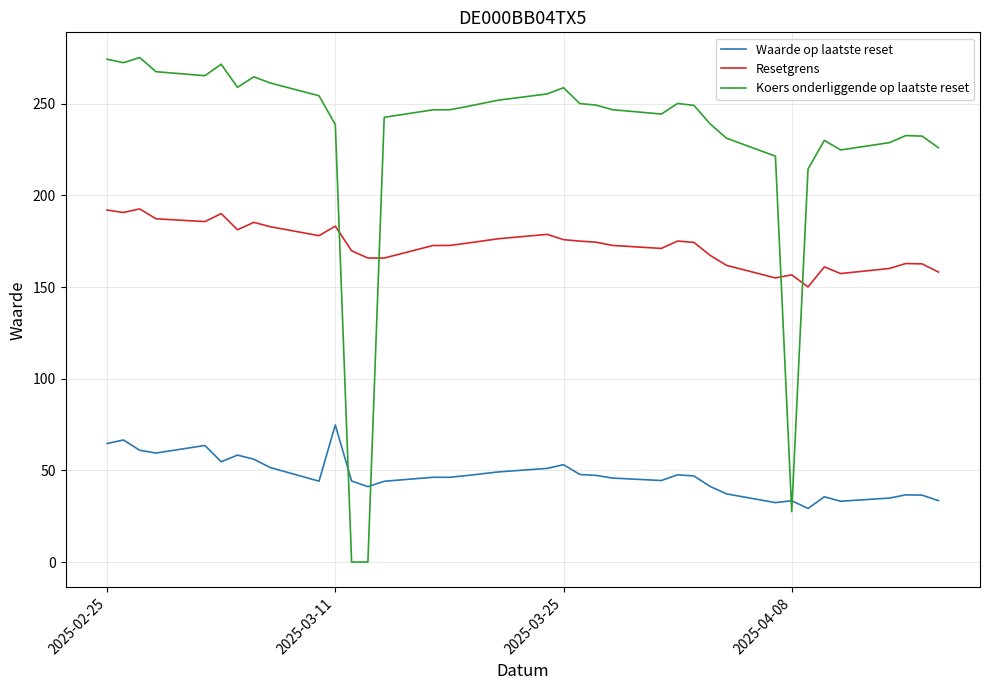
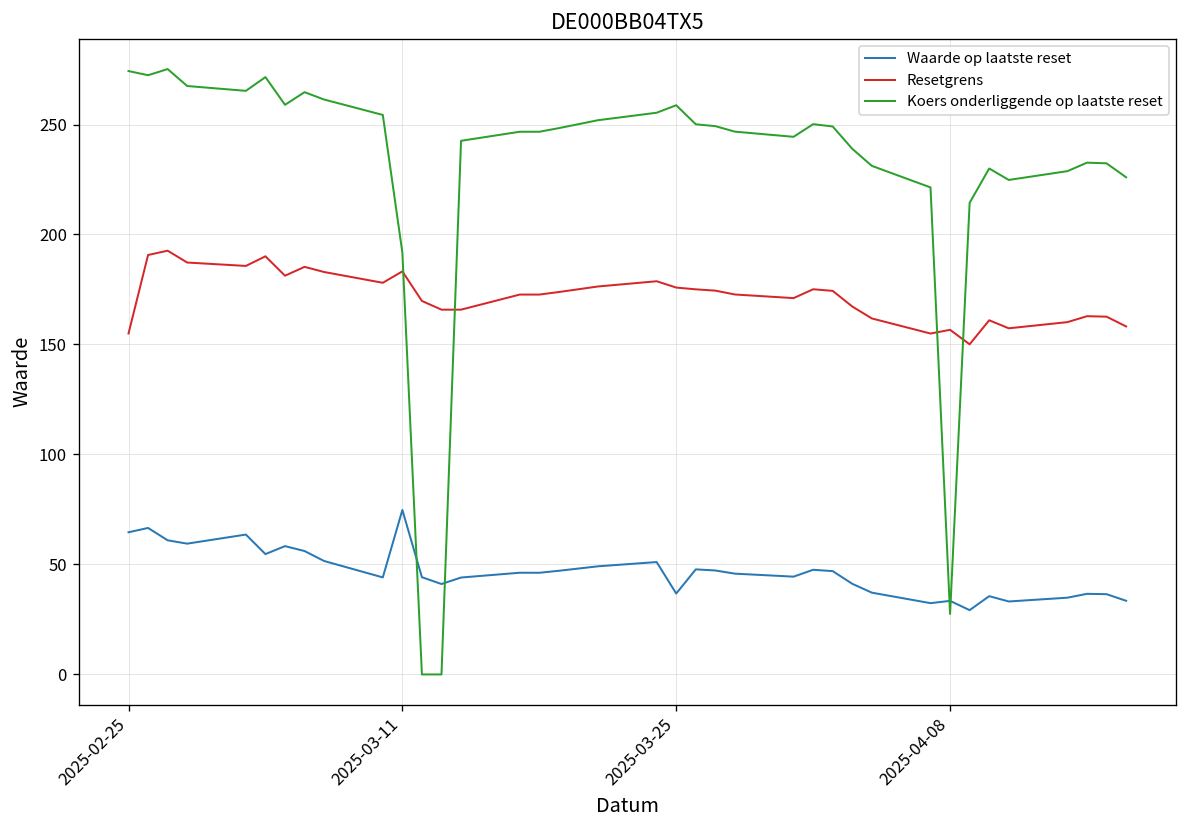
Resetgrens, 2025-02-25: 192 -> 155
Koers onderliggende op laatste reset, 2025-03-11: 239 -> 192
Waarde op laatste reset, 2025-03-25: 53 -> 37
